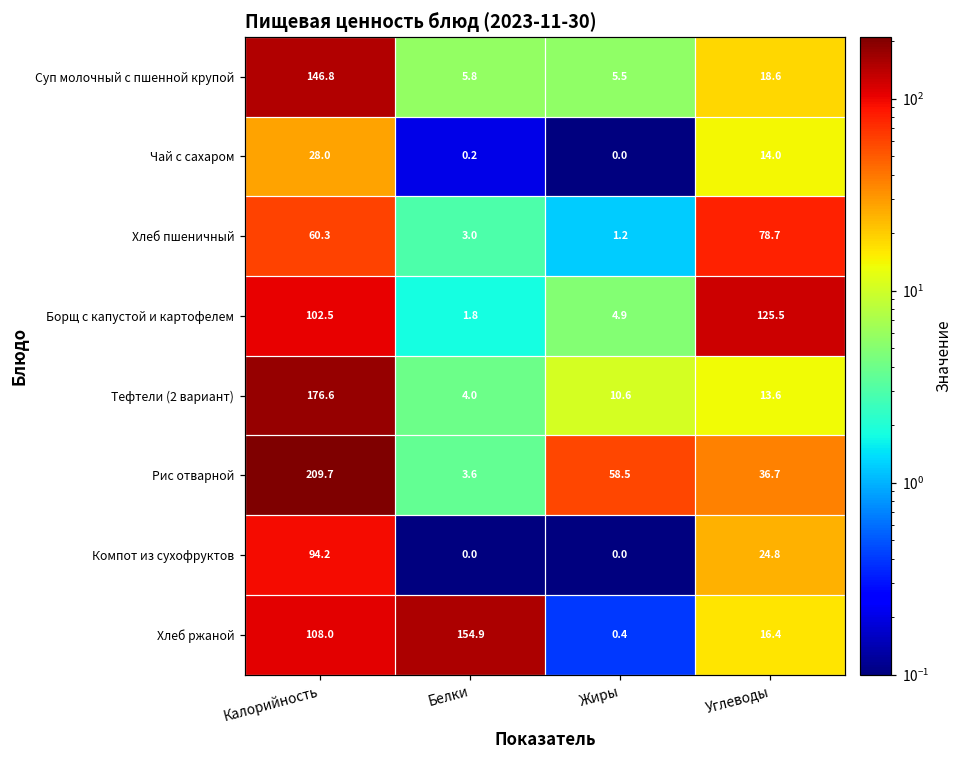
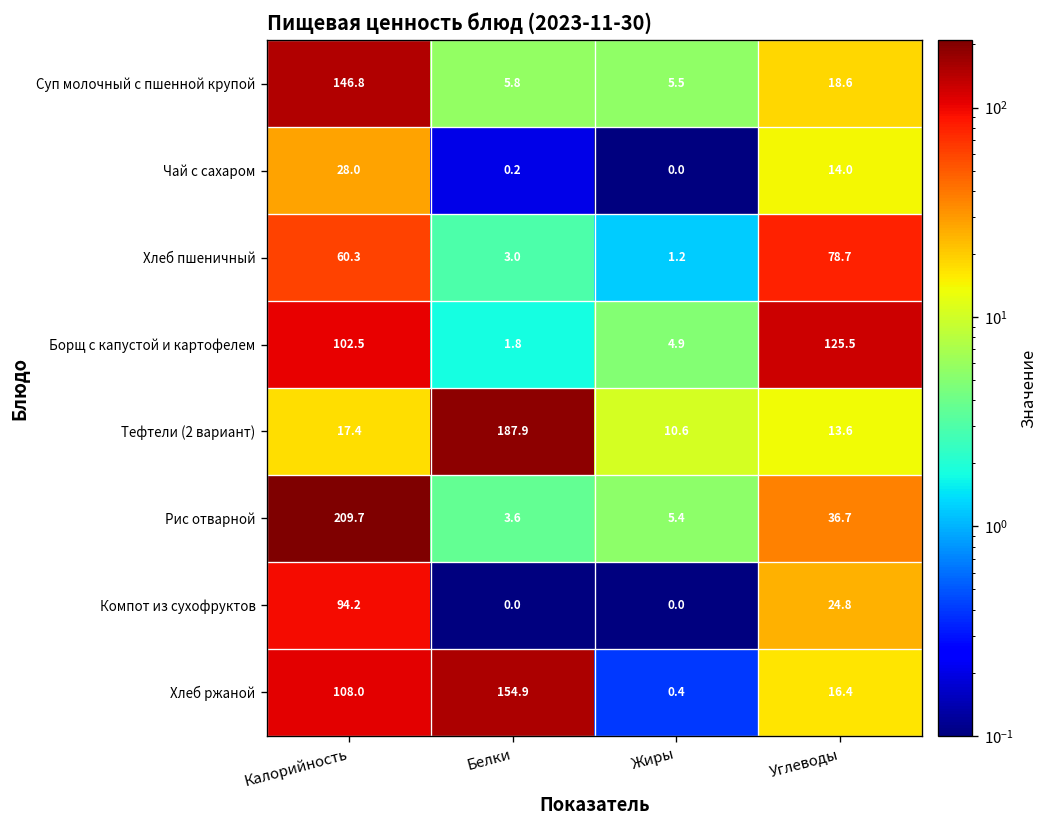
Тефтели (2 вариант), Калорийность: 176.6 -> 17.4
Тефтели (2 вариант), Белки: 4.0 -> 187.9
Рис отварной, Жиры: 58.5 -> 5.4
